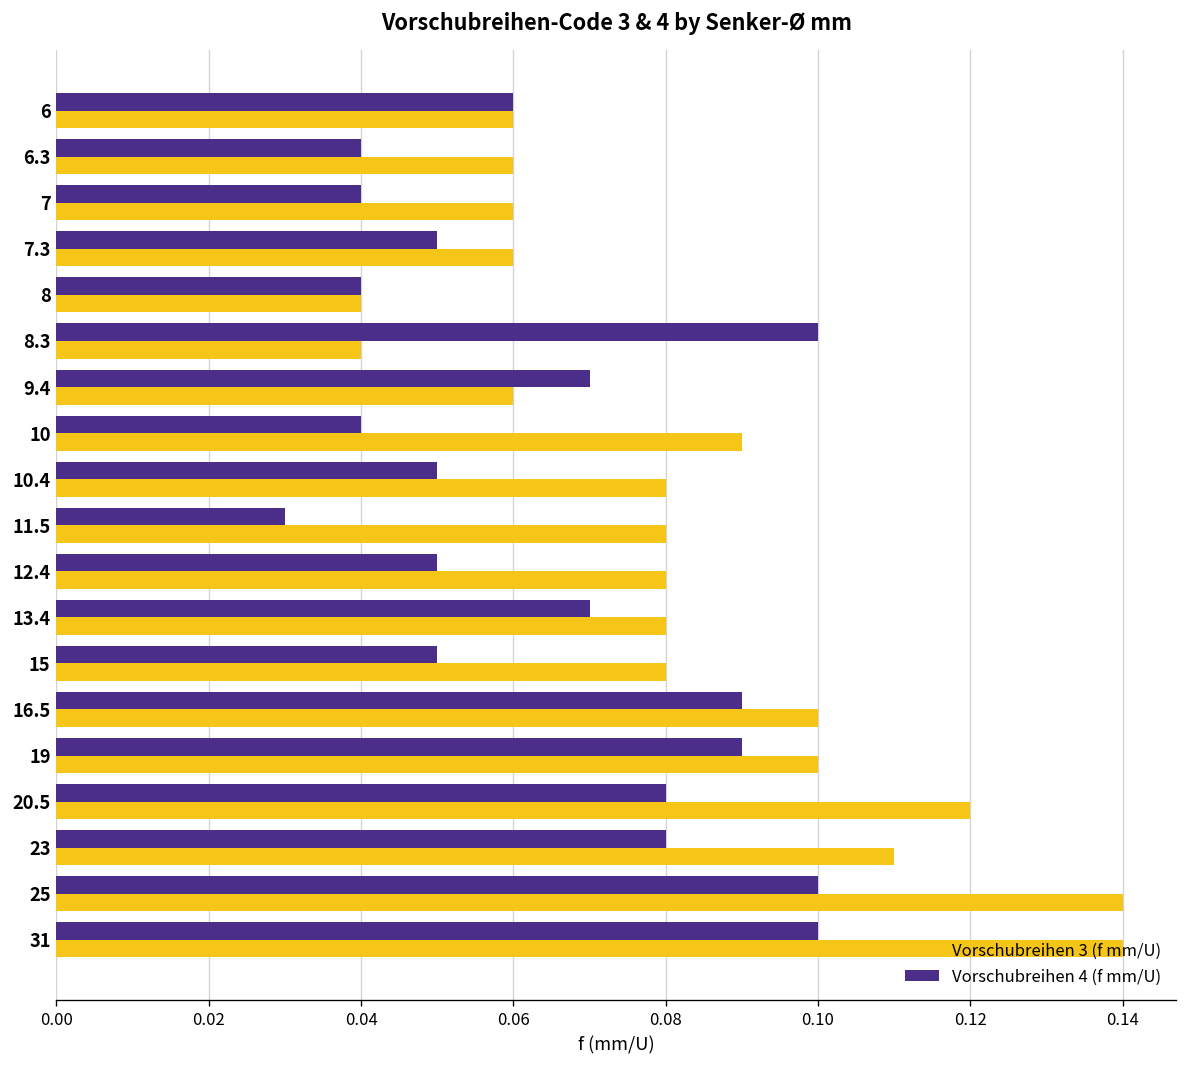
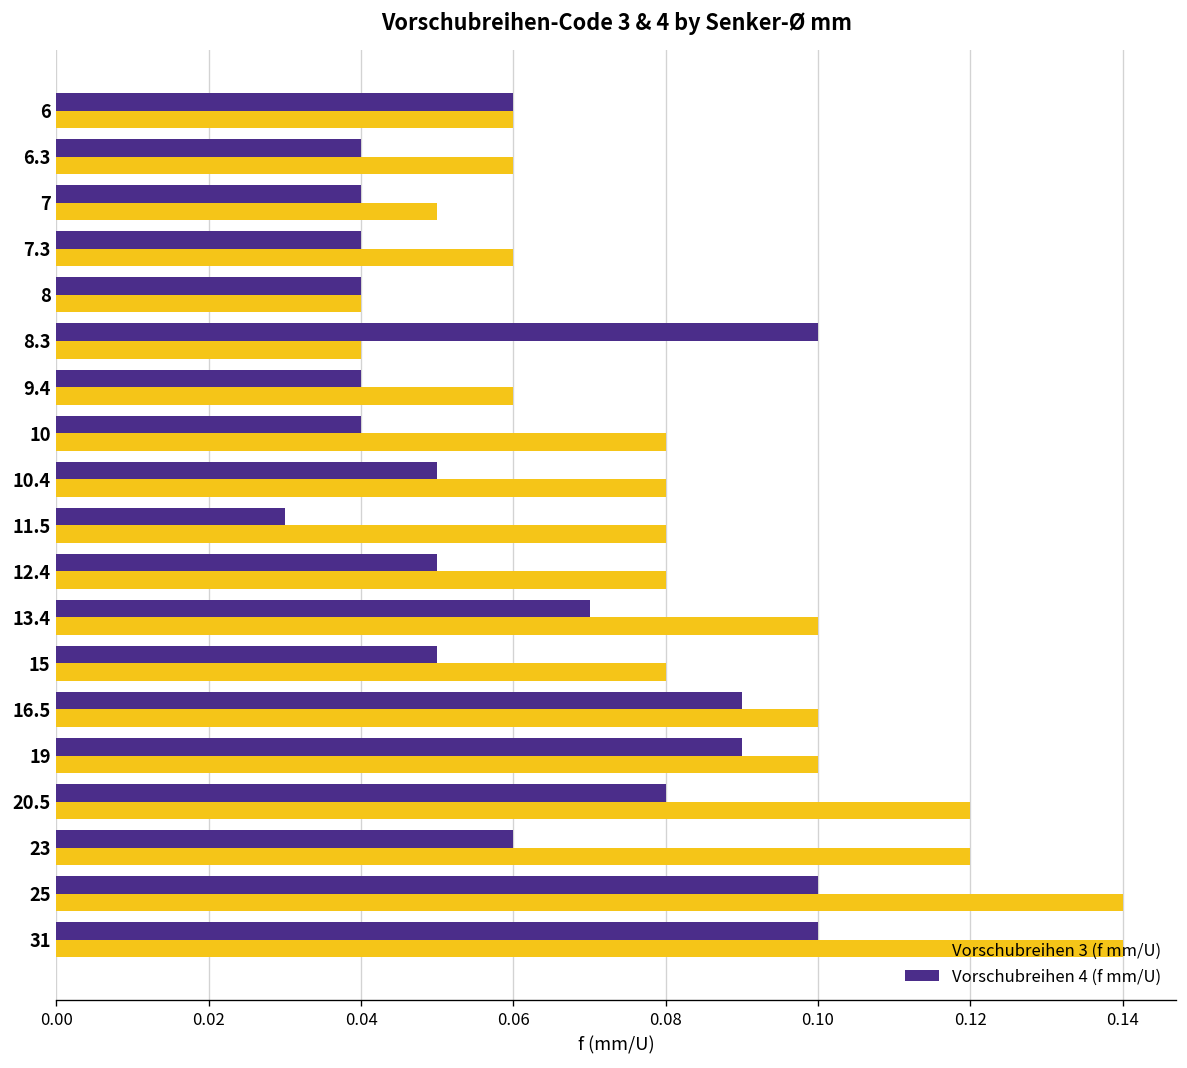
Vorschubreihen 3 (f mm/U), 7: 0.06 -> 0.05
Vorschubreihen 4 (f mm/U), 7.3: 0.05 -> 0.04
Vorschubreihen 4 (f mm/U), 9.4: 0.07 -> 0.04
Vorschubreihen 3 (f mm/U), 10: 0.09 -> 0.08
Vorschubreihen 3 (f mm/U), 13.4: 0.08 -> 0.10
Vorschubreihen 4 (f mm/U), 23: 0.08 -> 0.06
Vorschubreihen 3 (f mm/U), 23: 0.11 -> 0.12
